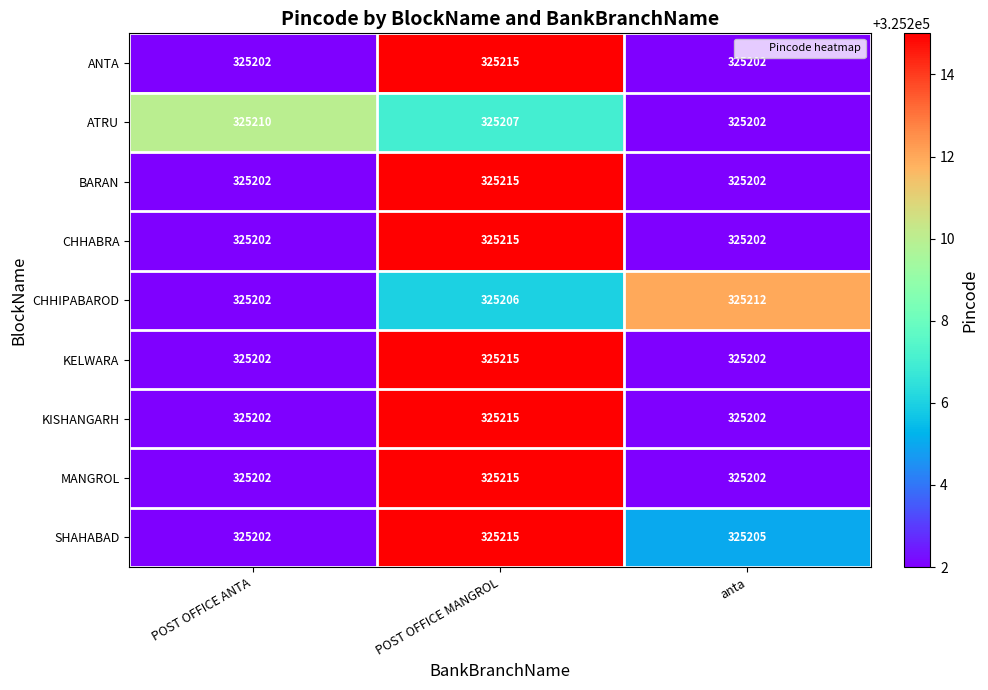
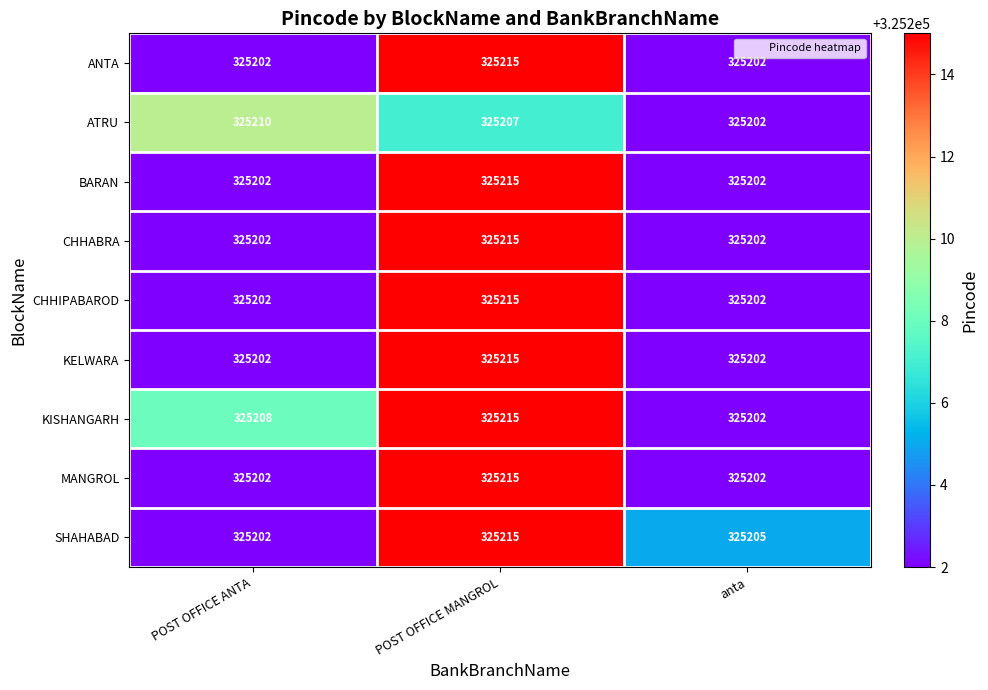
CHHIPABAROD, POST OFFICE MANGROL: 325206 -> 325215
CHHIPABAROD, anta: 325212 -> 325202
KISHANGARH, POST OFFICE ANTA: 325202 -> 325208
